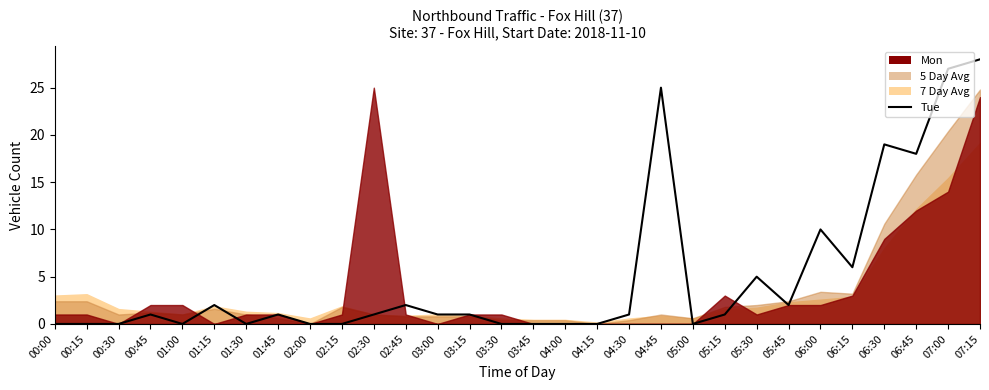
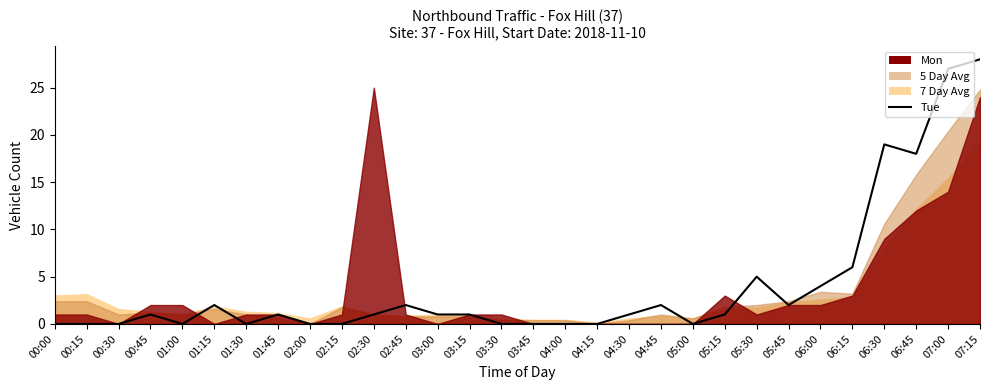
Tue, 04:45: 25 -> 2
Tue, 06:00: 10 -> 4
